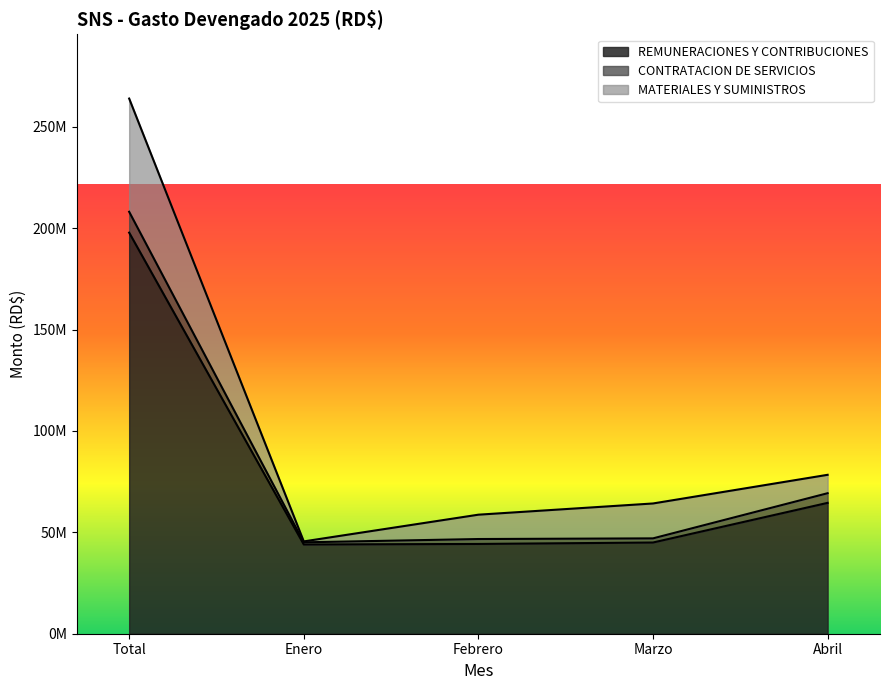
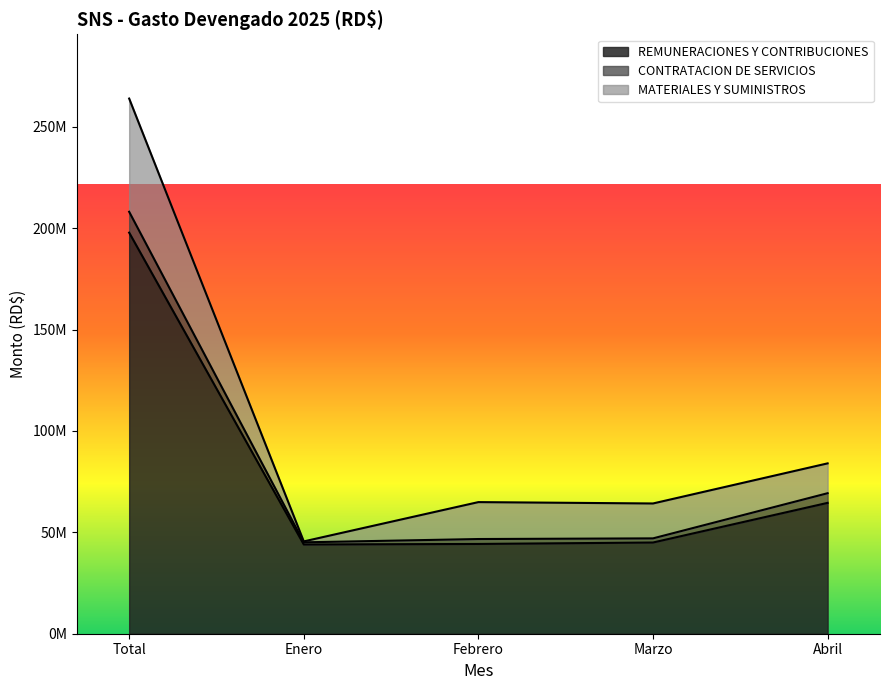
MATERIALES Y SUMINISTROS, Febrero: 12000000 -> 18000000
MATERIALES Y SUMINISTROS, Abril: 9000000 -> 15000000
